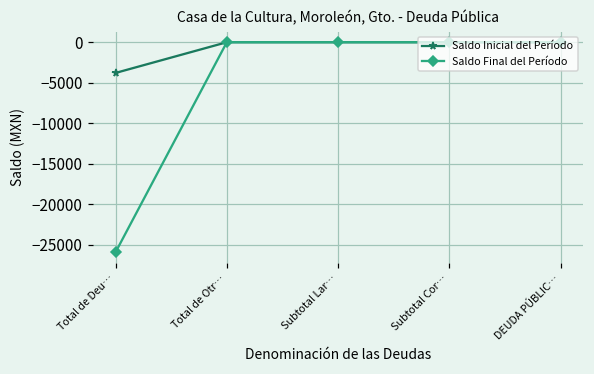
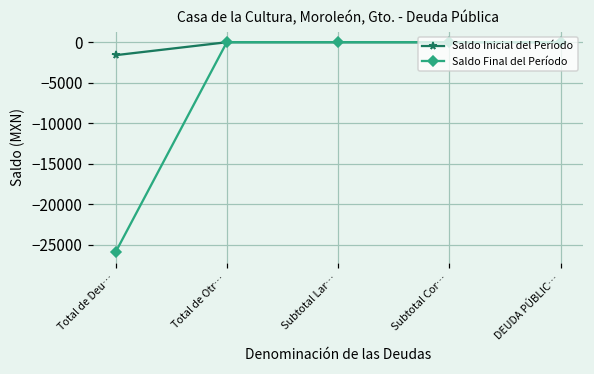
Saldo Inicial del Período, Total de Deu…: -4000 -> -2000
